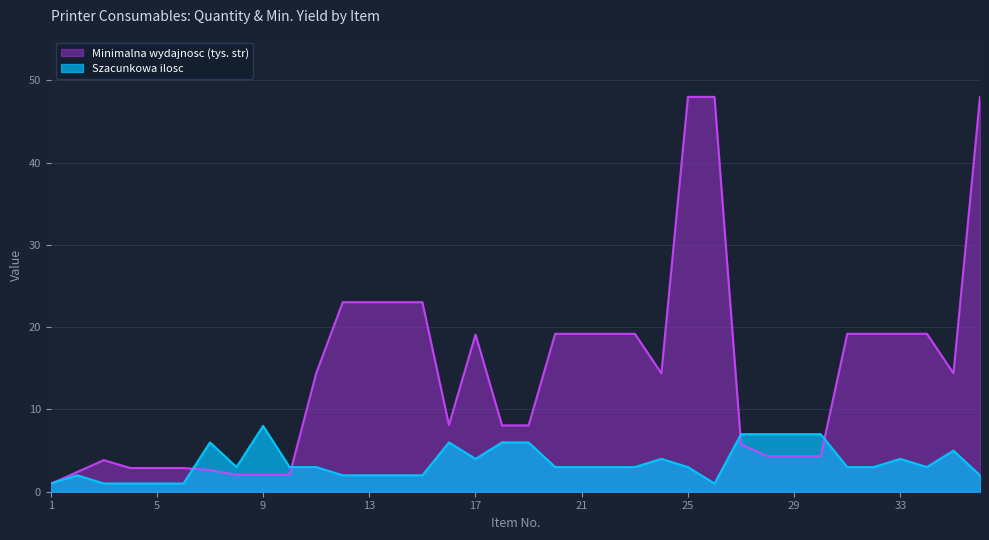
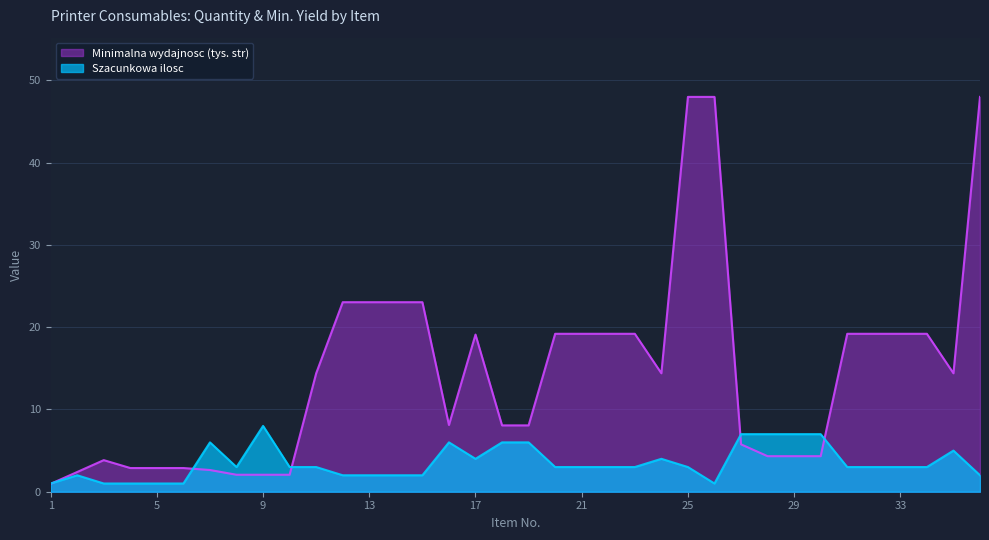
Szacunkowa ilosc, 33: 4 -> 3
